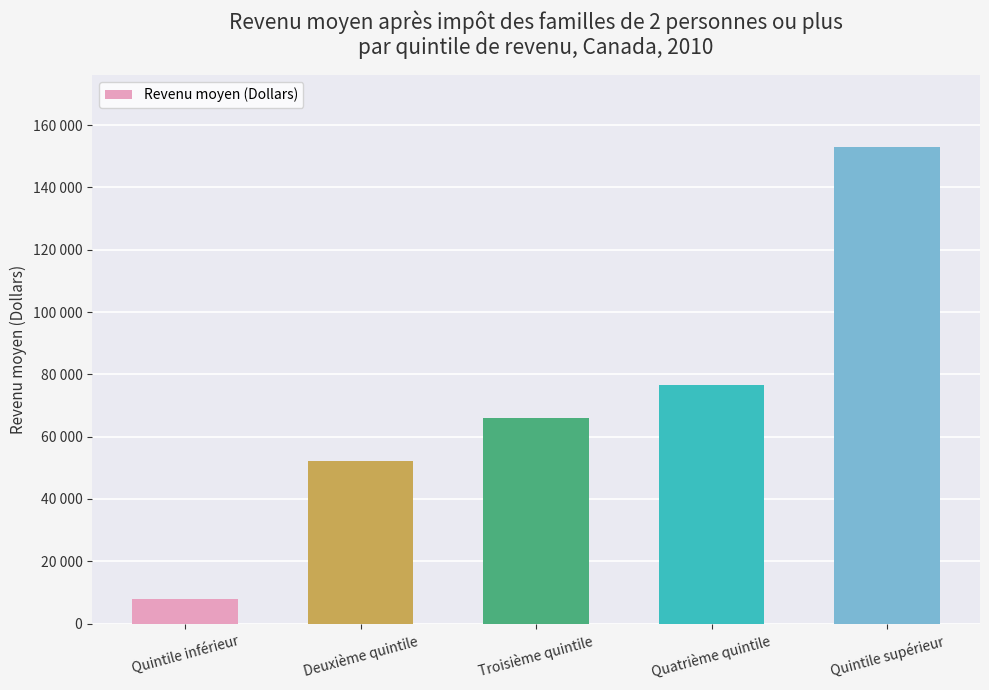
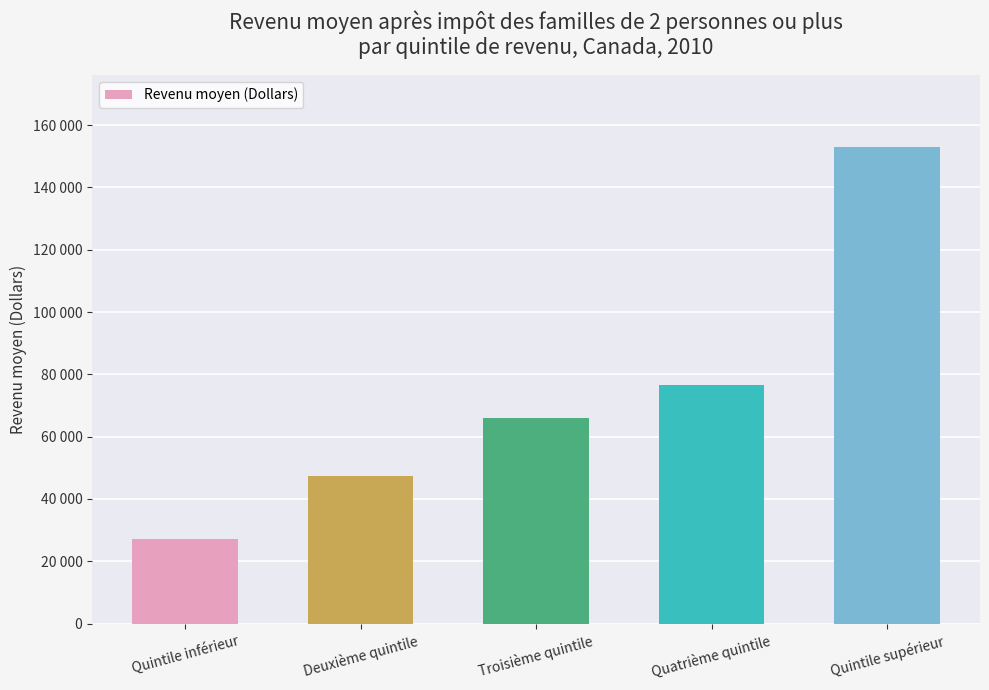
Quintile inférieur: 8000 -> 27000
Deuxième quintile: 52000 -> 47000
